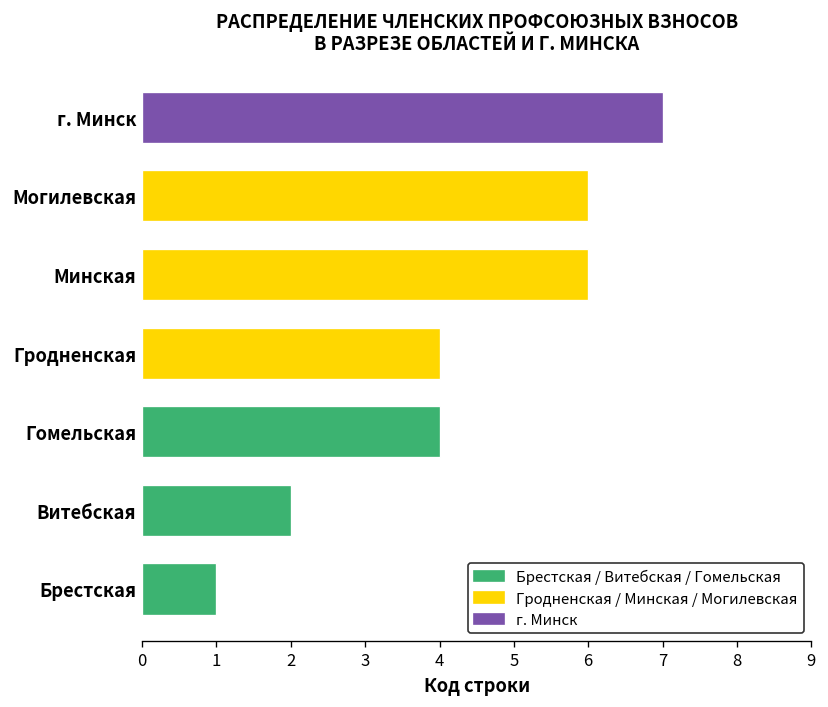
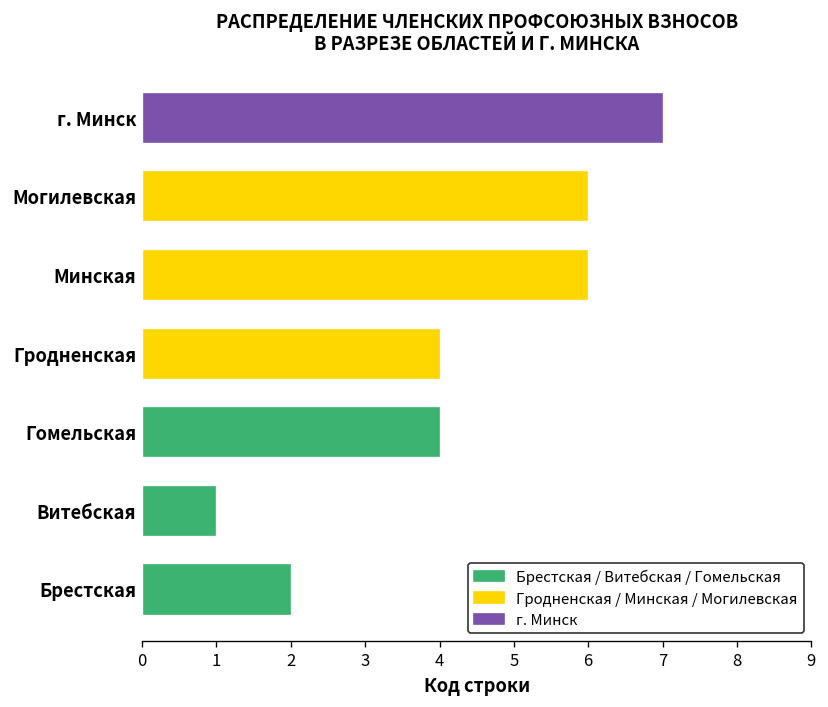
Витебская: 2 -> 1
Брестская: 1 -> 2
